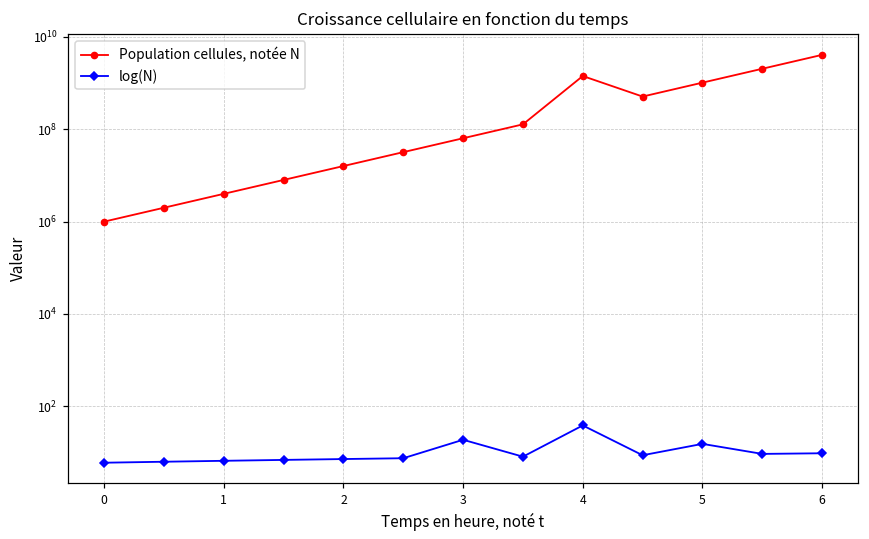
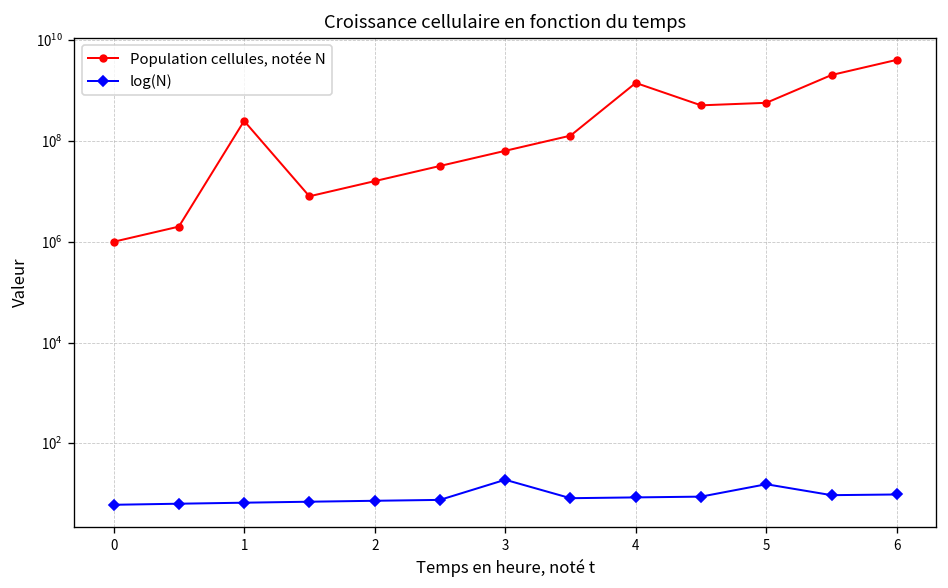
Population cellules, notée N, 1: 4000000 -> 300000000
log(N), 4: 40 -> 8
Population cellules, notée N, 5: 1000000000 -> 600000000
